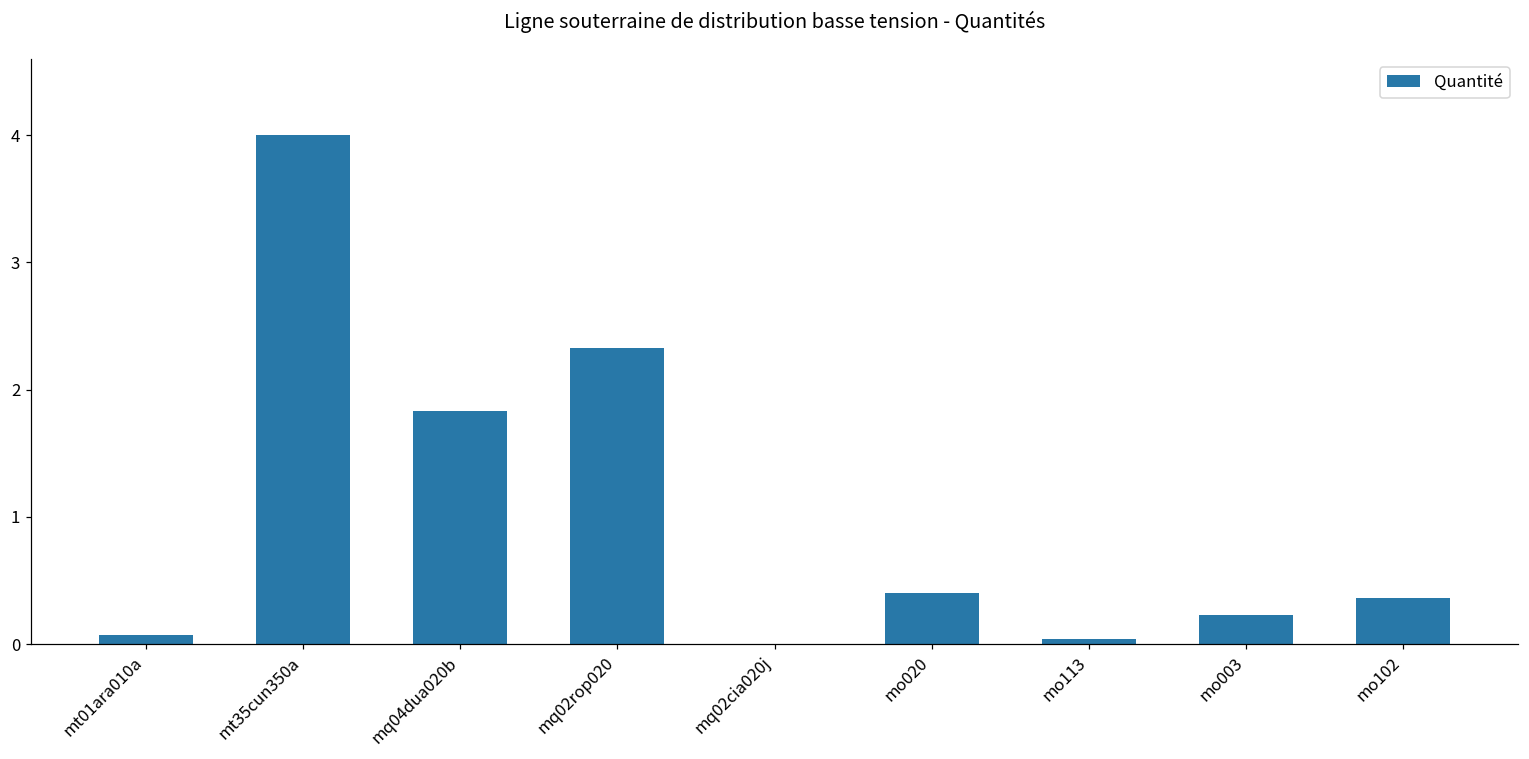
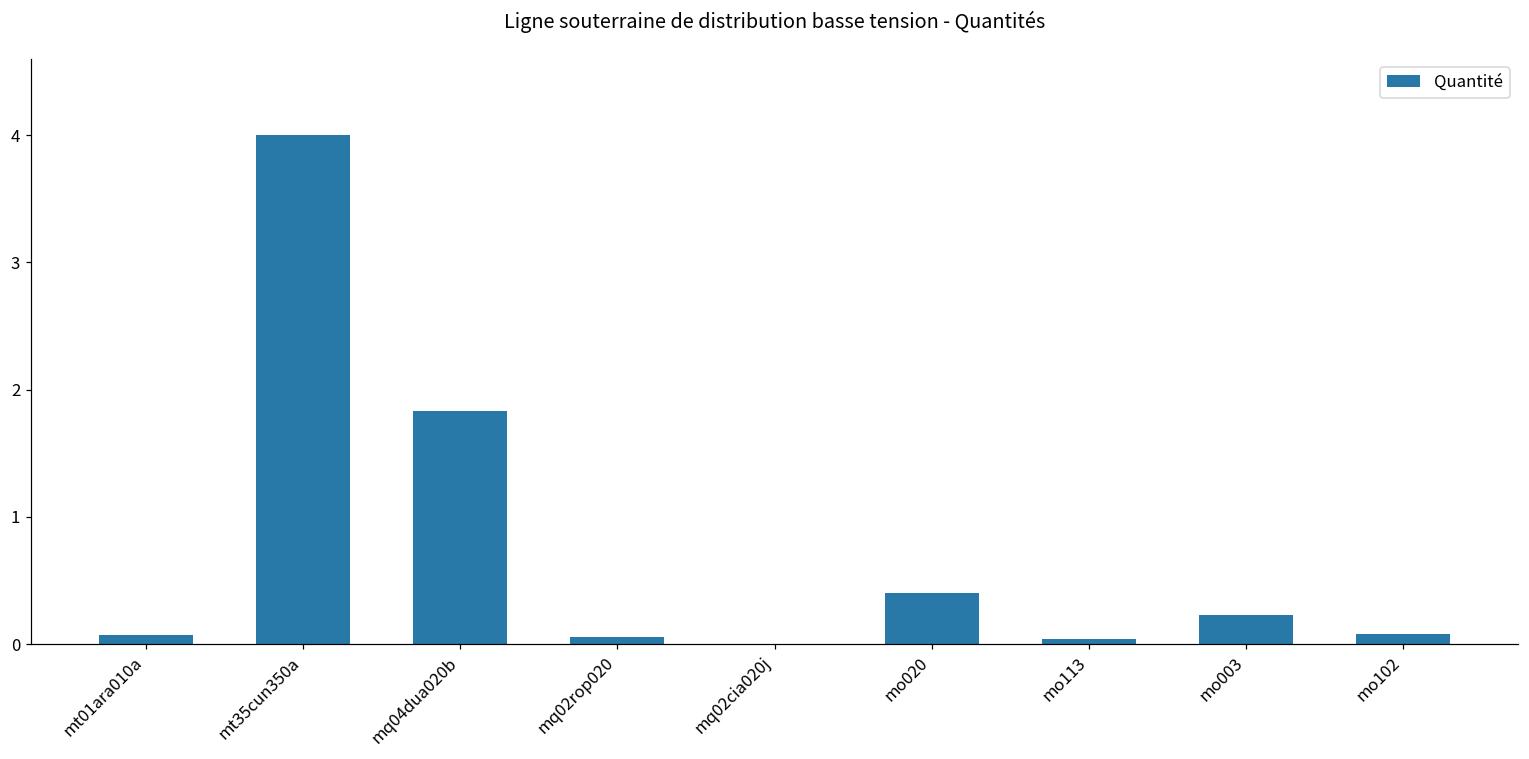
mq02rop020: 2.33 -> 0.06
mo102: 0.36 -> 0.08
